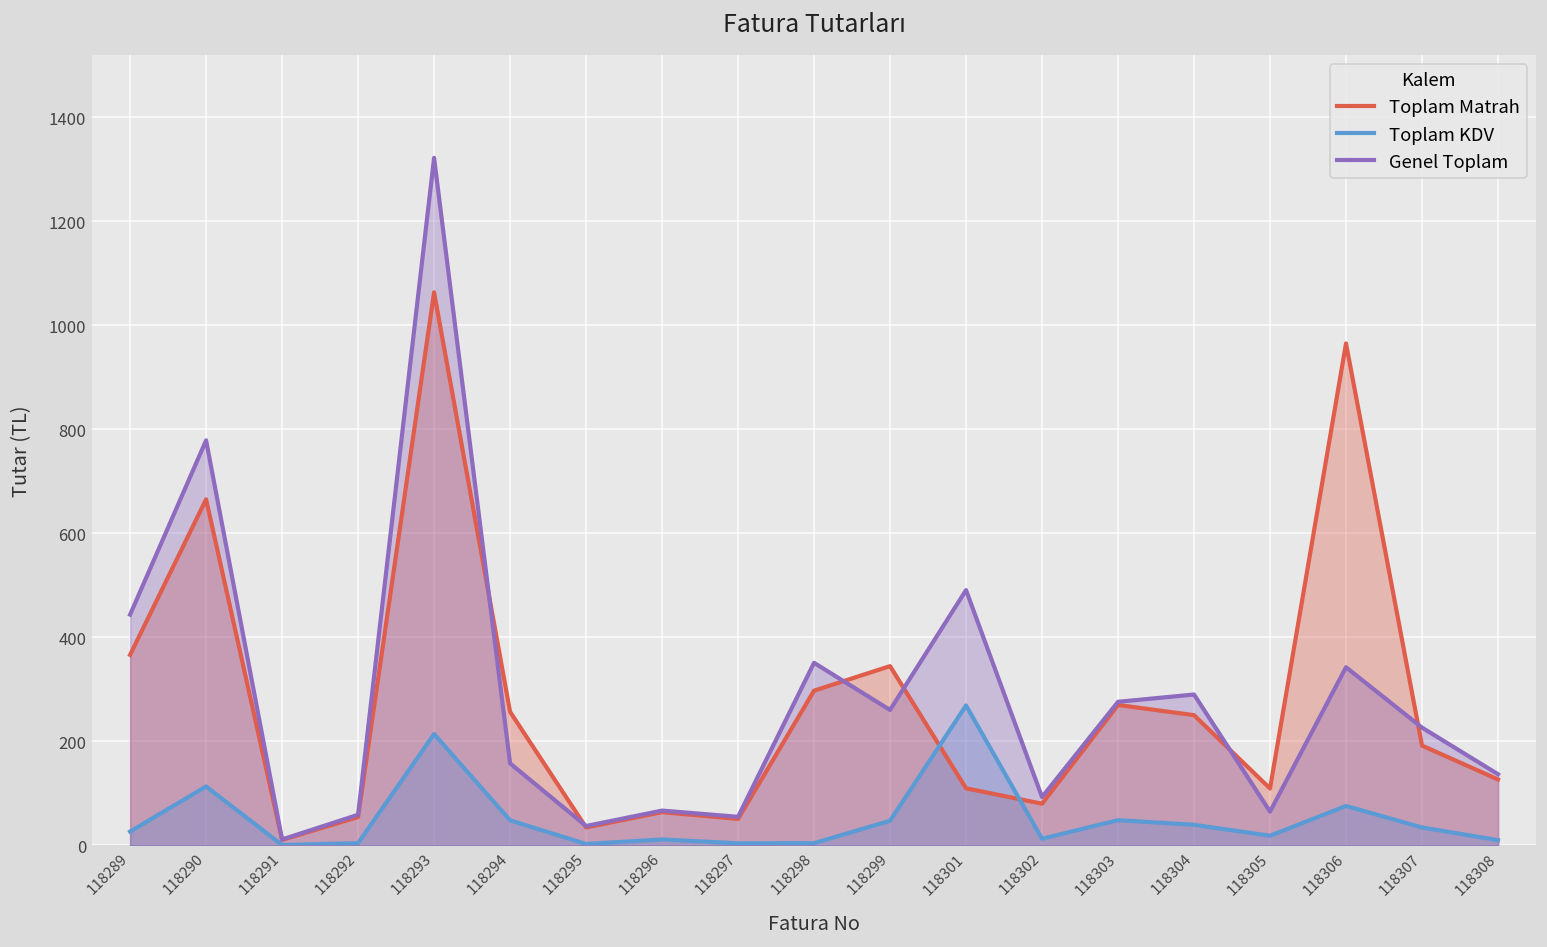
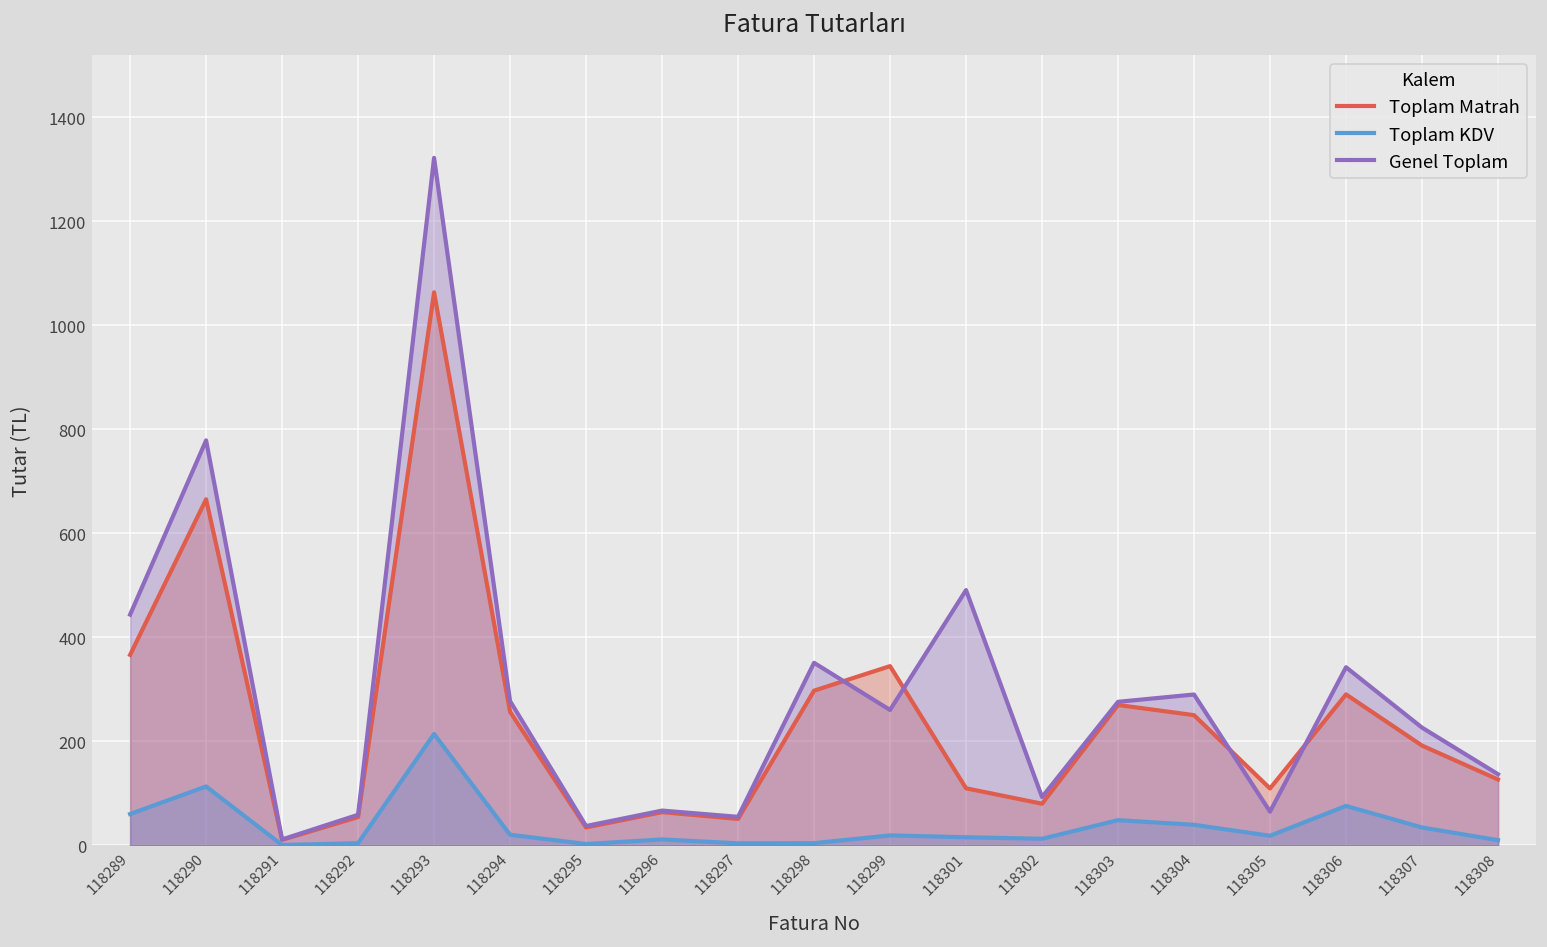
Toplam KDV, 118289: 30 -> 60
Toplam KDV, 118294: 50 -> 20
Genel Toplam, 118294: 160 -> 280
Toplam KDV, 118299: 50 -> 20
Toplam KDV, 118301: 270 -> 20
Toplam Matrah, 118306: 970 -> 290
